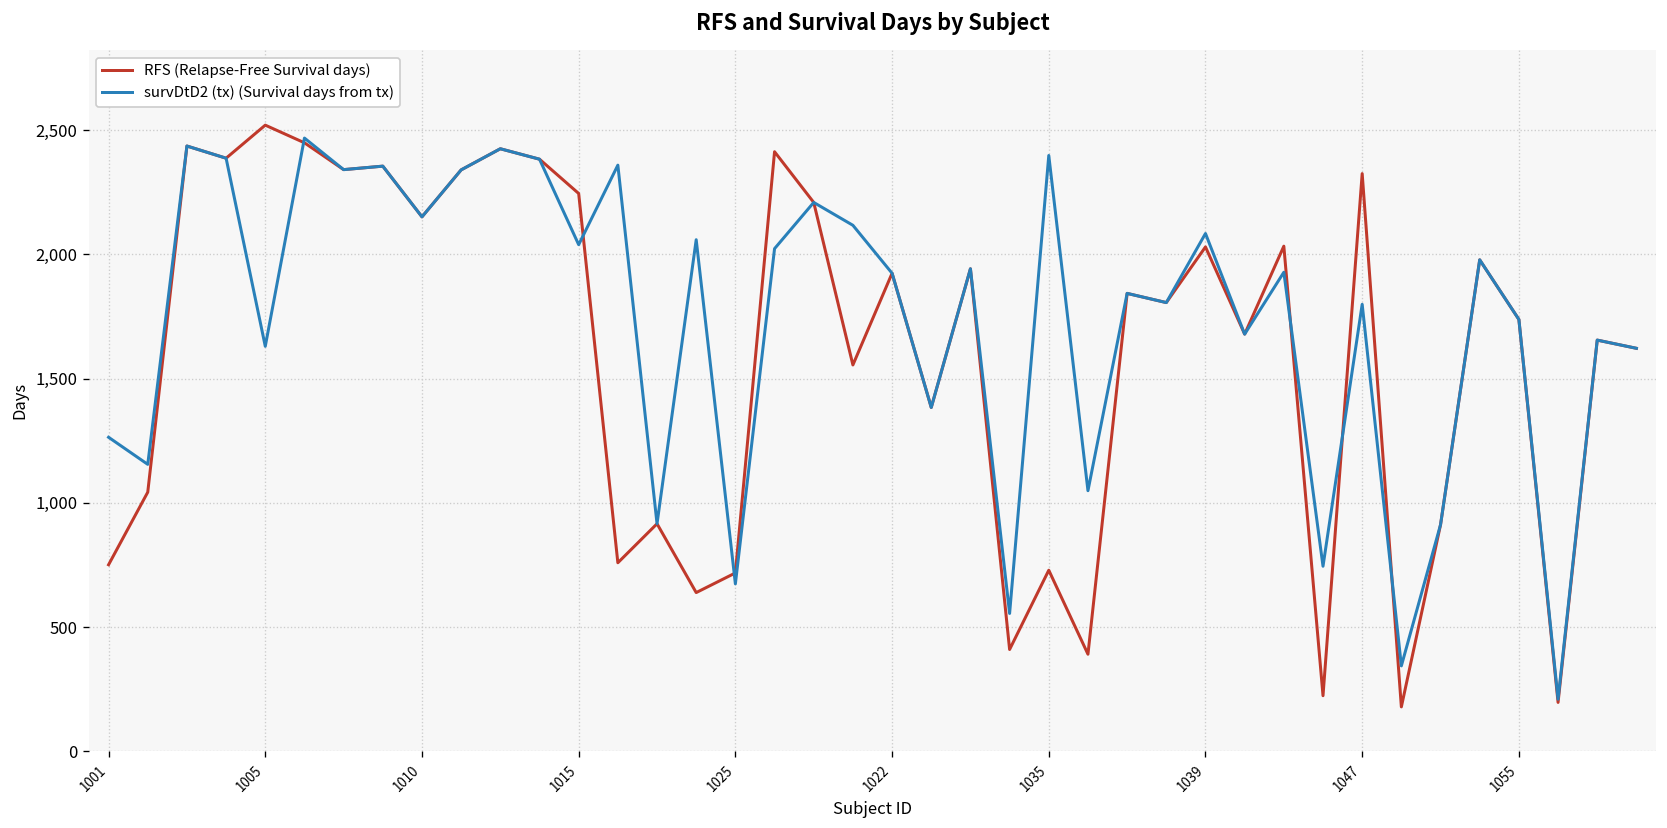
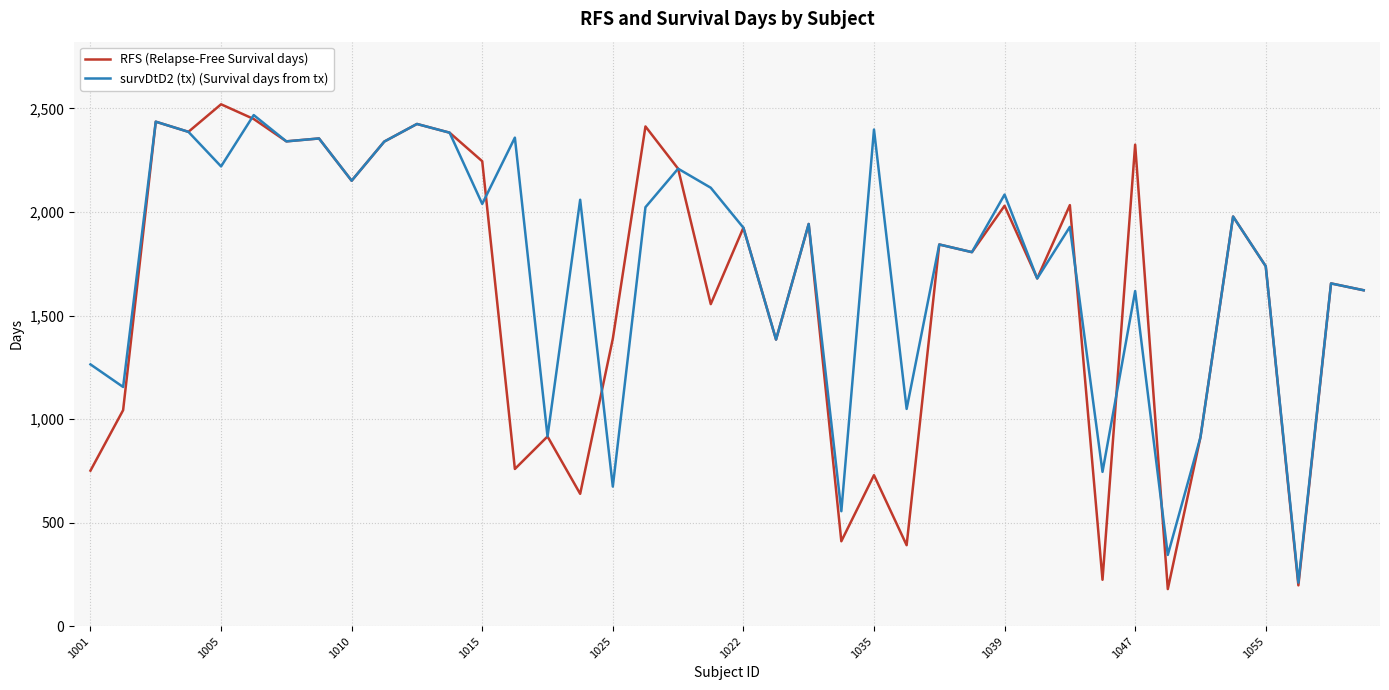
survDtD2 (tx) (Survival days from tx), 1005: 1,630 -> 2,220
RFS (Relapse-Free Survival days), 1025: 720 -> 1,390
survDtD2 (tx) (Survival days from tx), 1047: 1,800 -> 1,620
